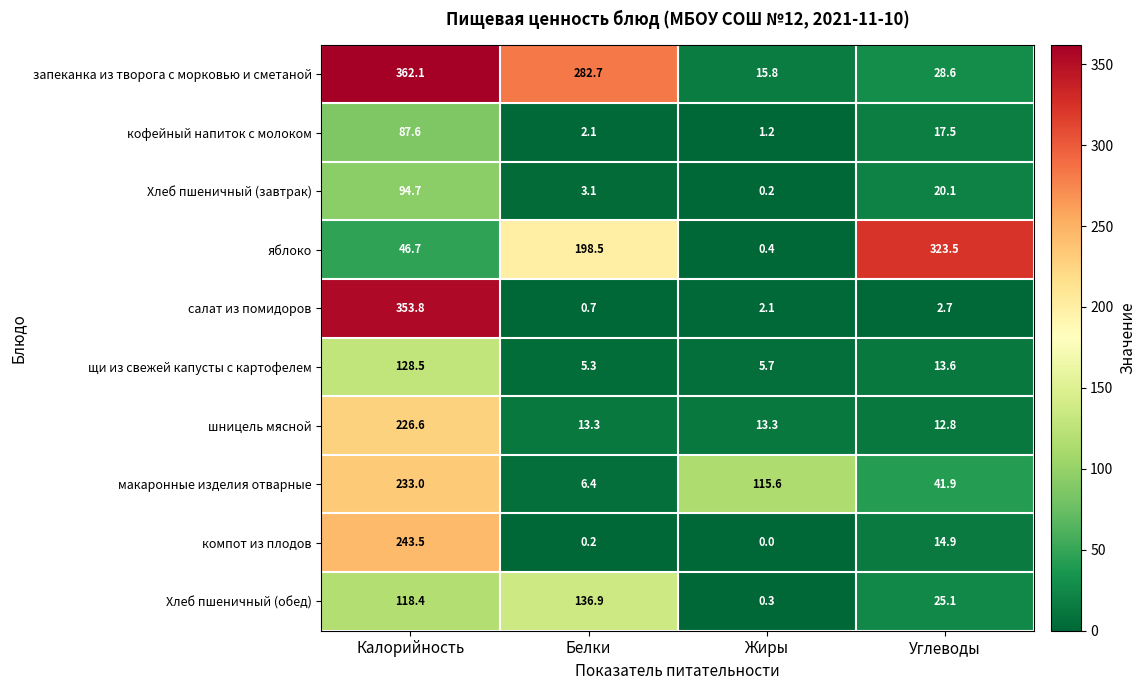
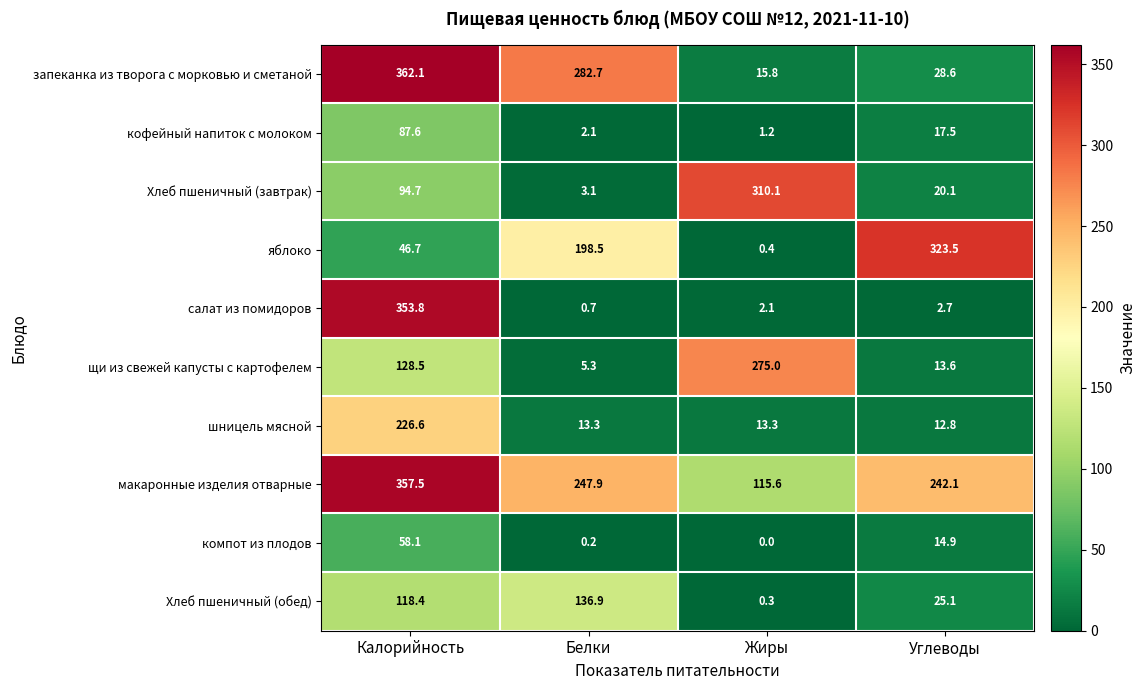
Хлеб пшеничный (завтрак), Жиры: 0.2 -> 310.1
щи из свежей капусты с картофелем, Жиры: 5.7 -> 275.0
макаронные изделия отварные, Калорийность: 233.0 -> 357.5
макаронные изделия отварные, Белки: 6.4 -> 247.9
макаронные изделия отварные, Углеводы: 41.9 -> 242.1
компот из плодов, Калорийность: 243.5 -> 58.1
